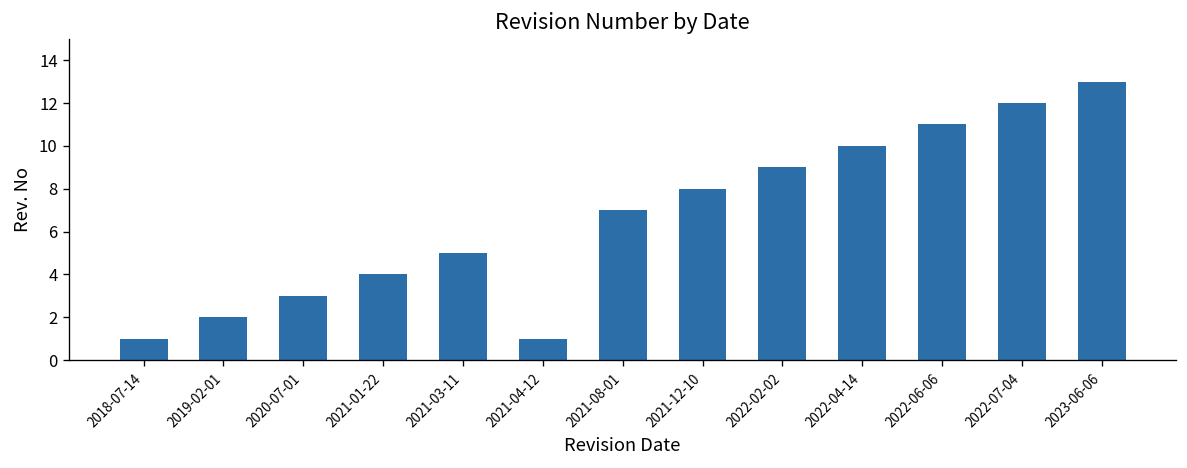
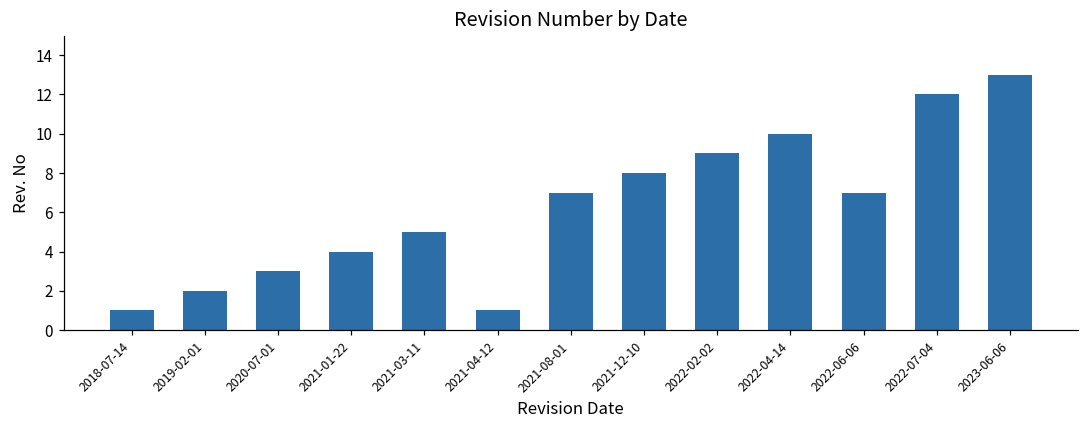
2022-06-06: 11 -> 7
